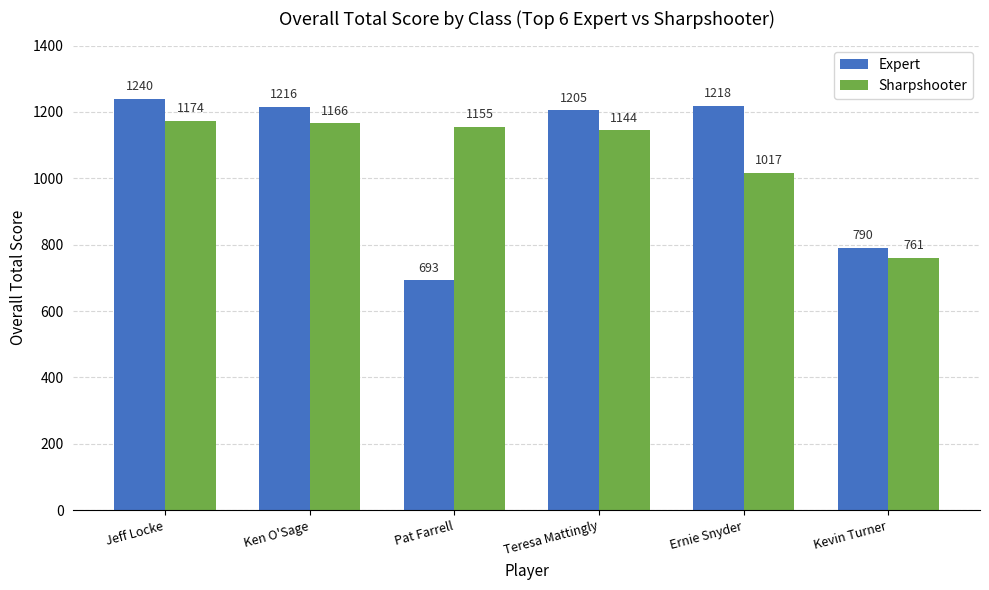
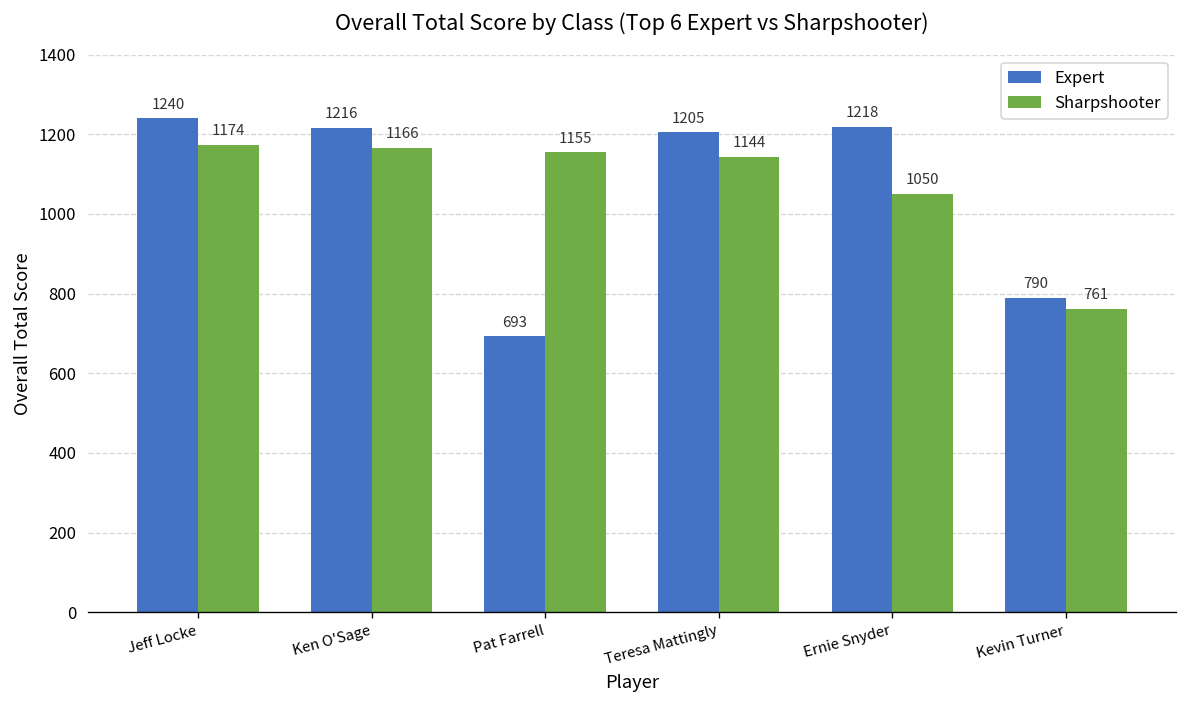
Sharpshooter, Ernie Snyder: 1017 -> 1050
